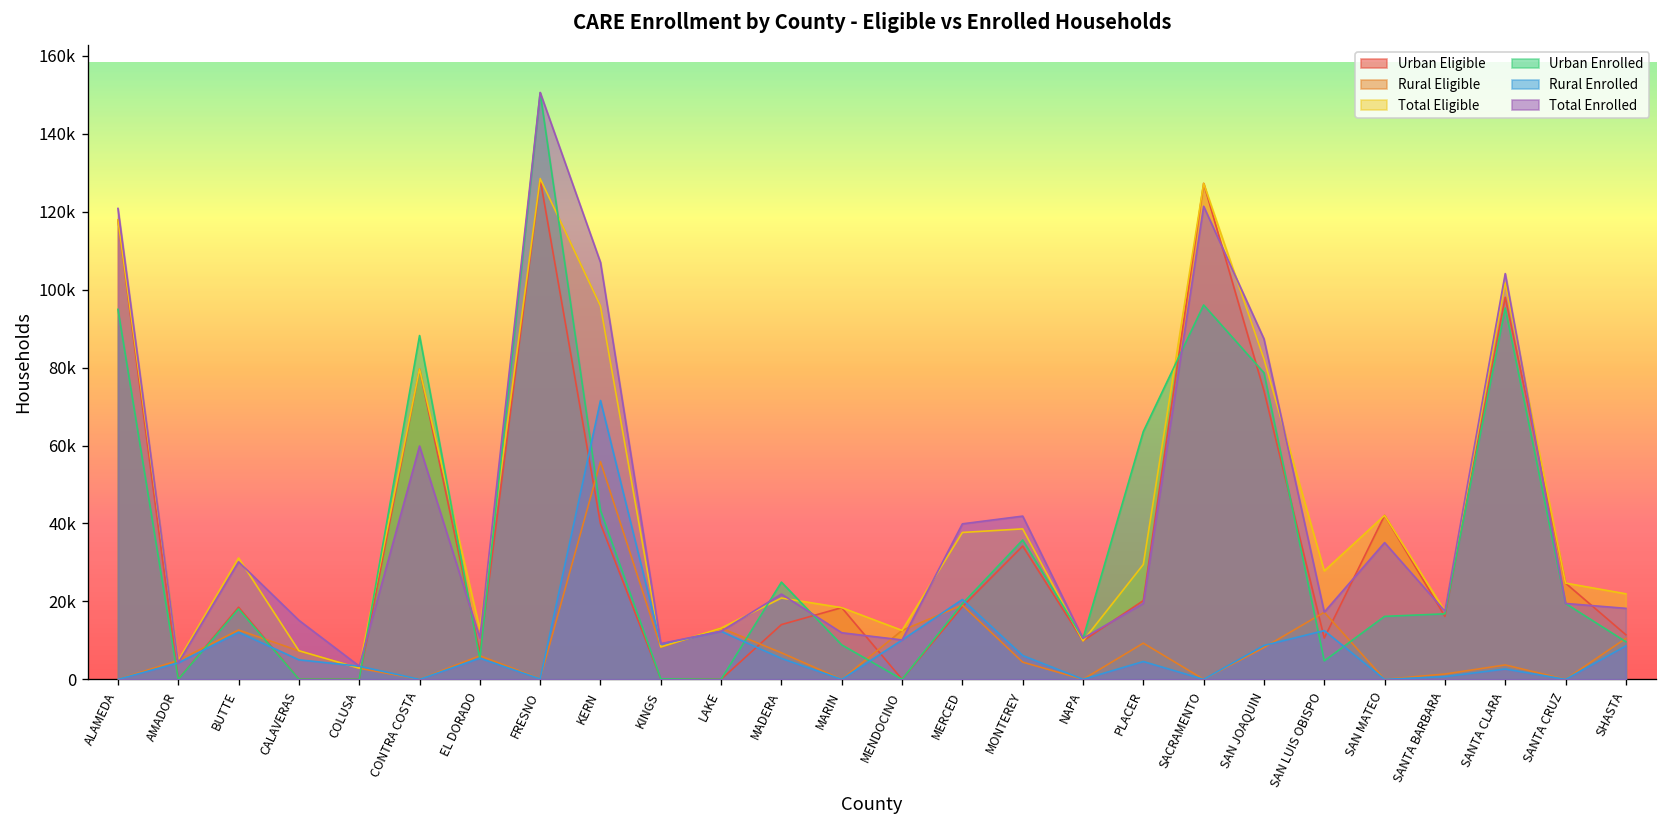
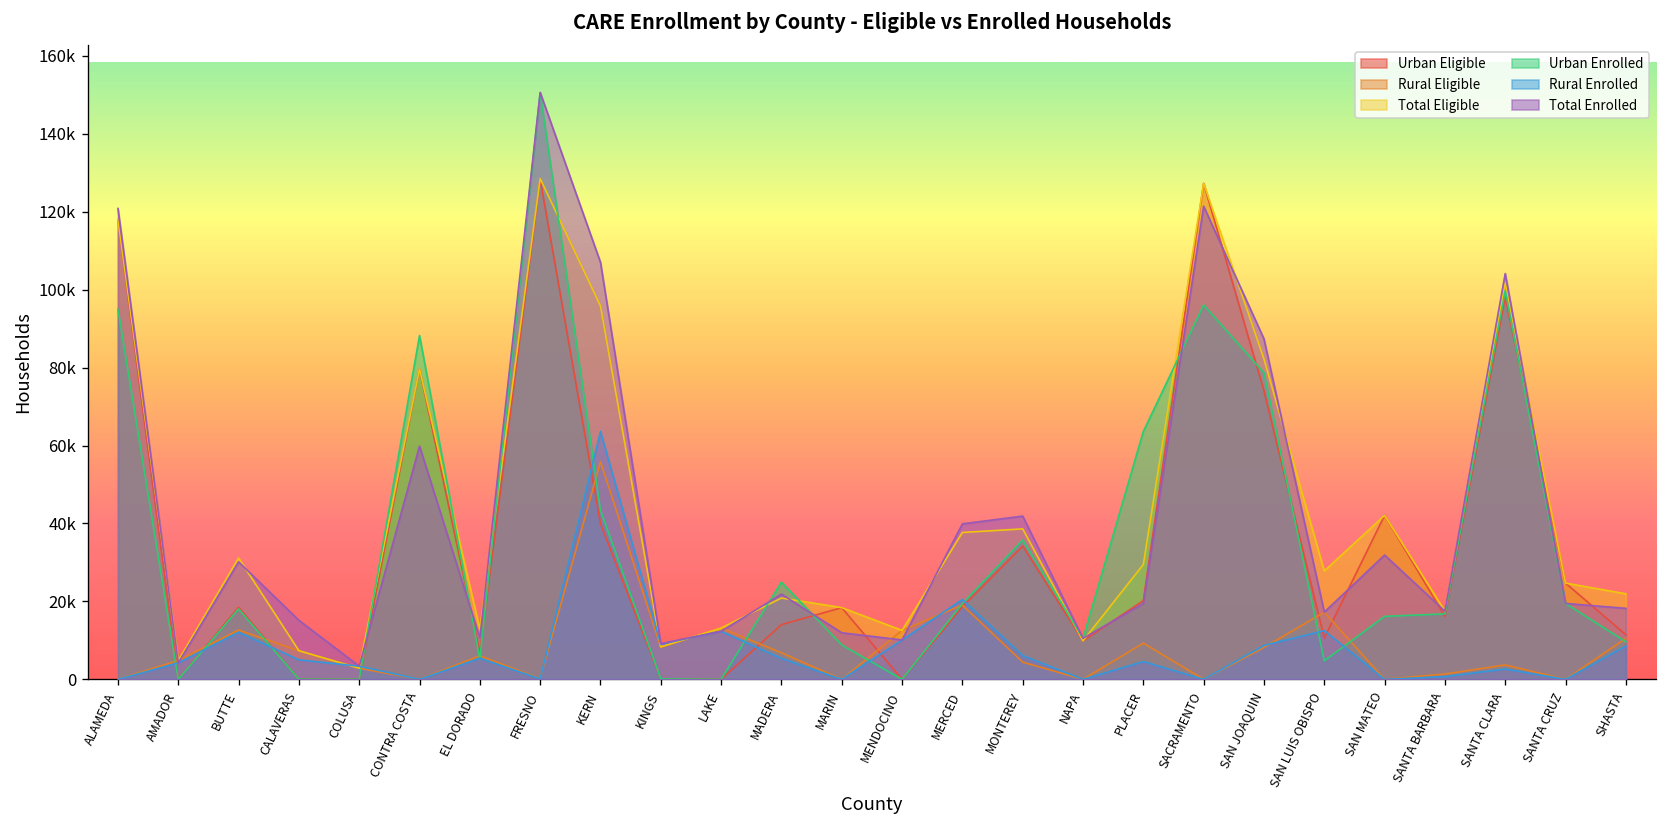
Rural Enrolled, KERN: 72000 -> 64000
Total Enrolled, SAN MATEO: 35000 -> 32000
Urban Enrolled, SANTA CLARA: 95000 -> 100000
